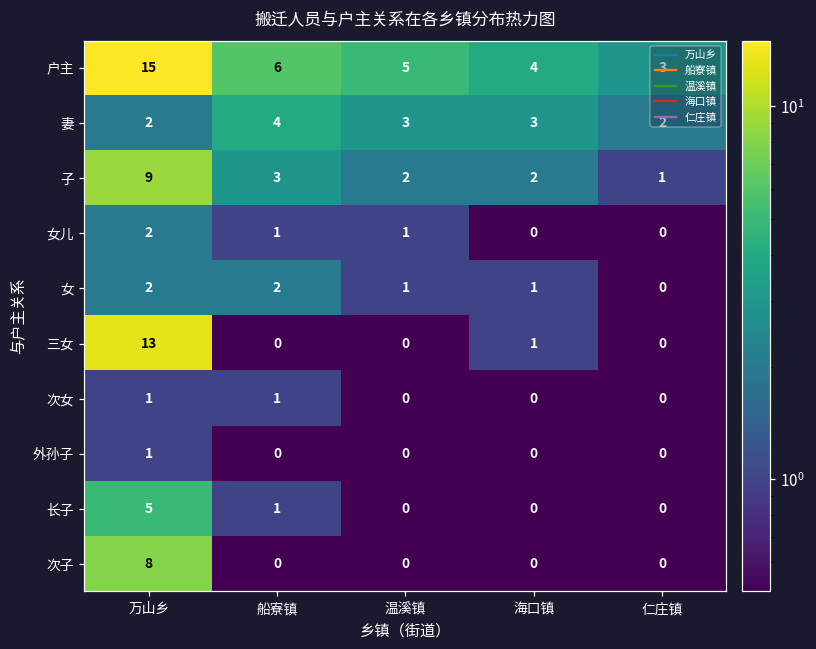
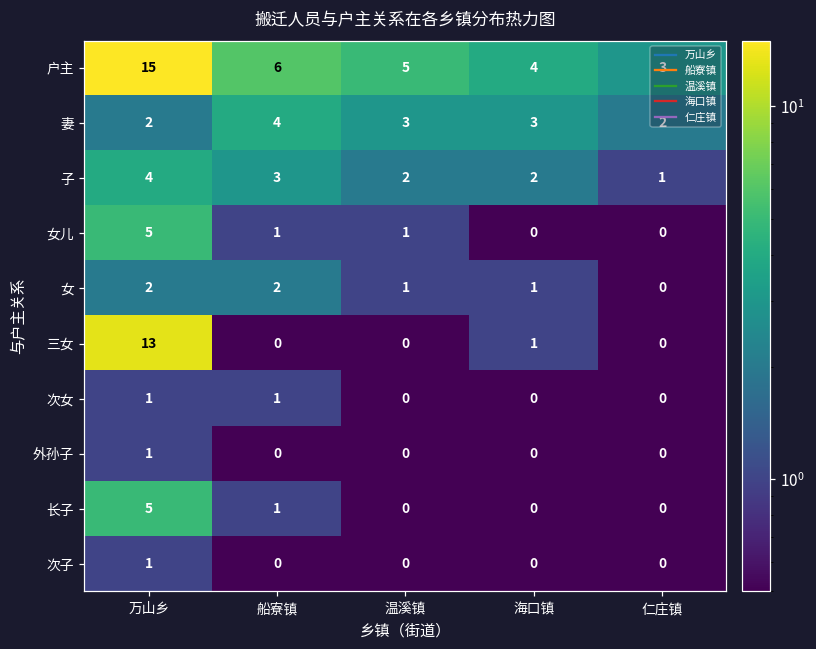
子, 万山乡: 9 -> 4
女儿, 万山乡: 2 -> 5
次子, 万山乡: 8 -> 1
